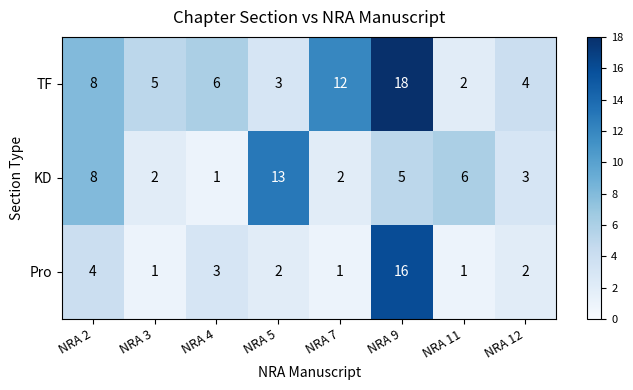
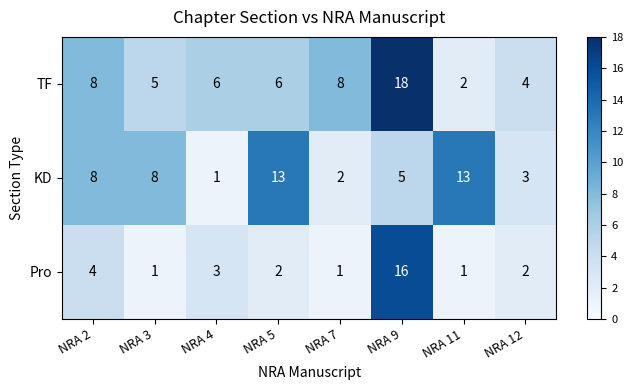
TF, NRA 5: 3 -> 6
TF, NRA 7: 12 -> 8
KD, NRA 3: 2 -> 8
KD, NRA 11: 6 -> 13
